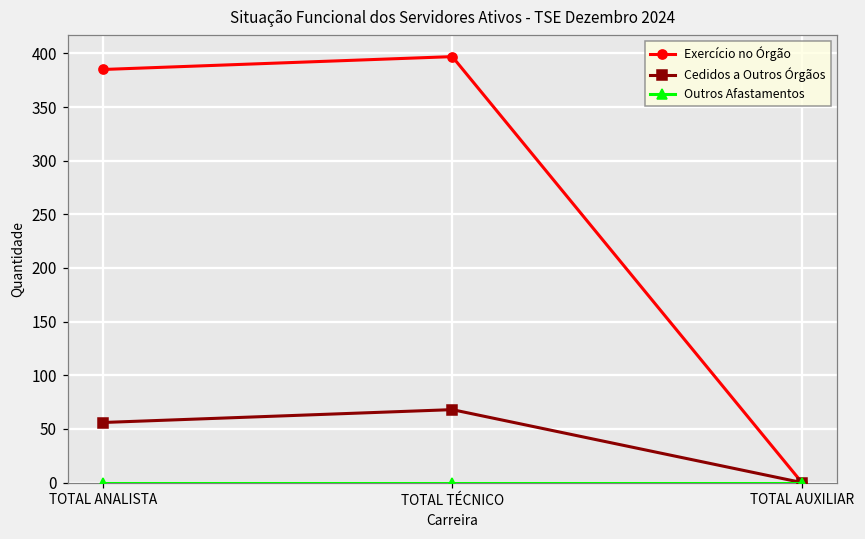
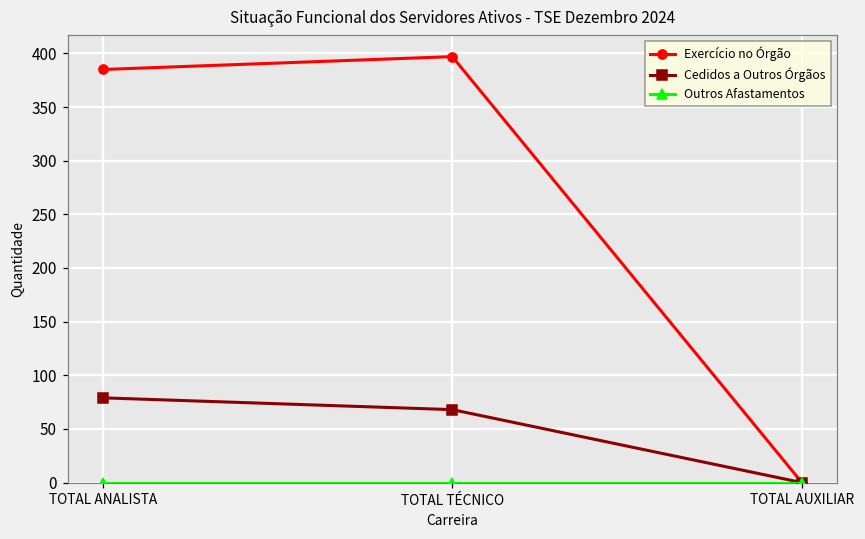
Cedidos a Outros Órgãos, TOTAL ANALISTA: 60 -> 80
